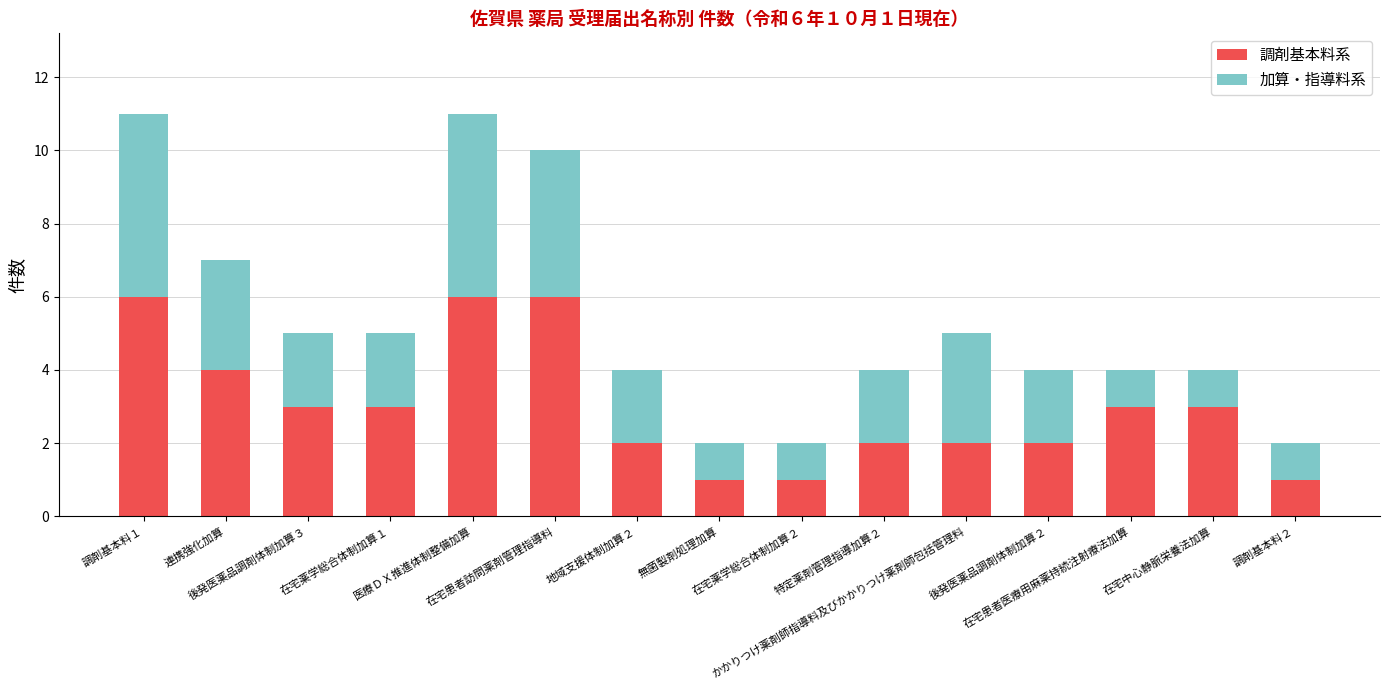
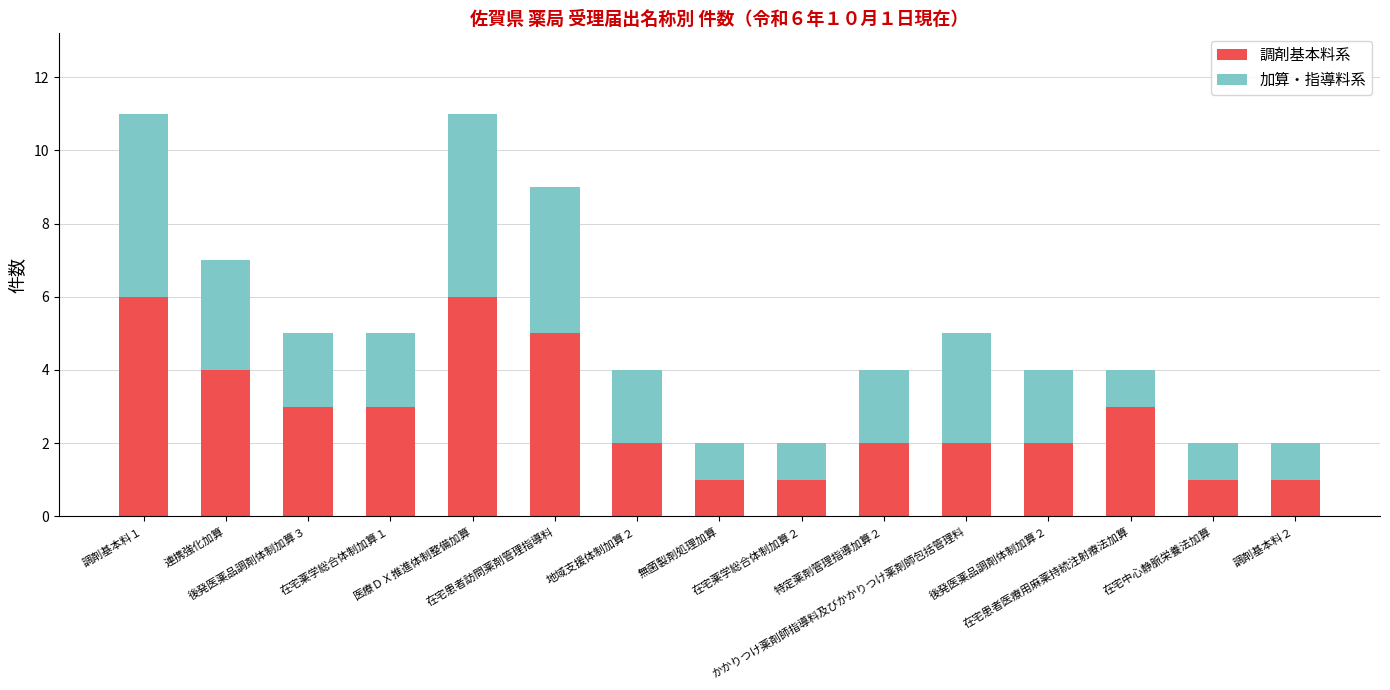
調剤基本料系, 在宅患者訪問薬剤管理指導料: 6 -> 5
調剤基本料系, 在宅中心静脈栄養法加算: 3 -> 1
